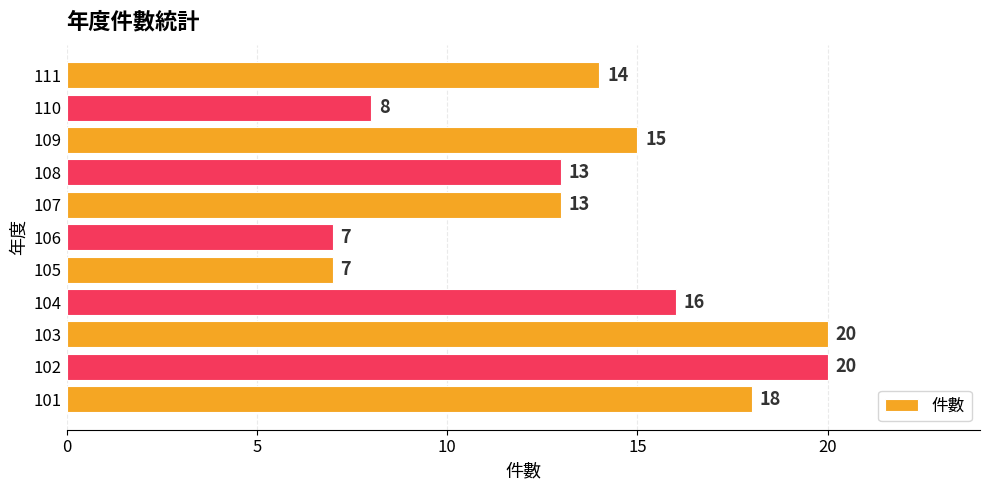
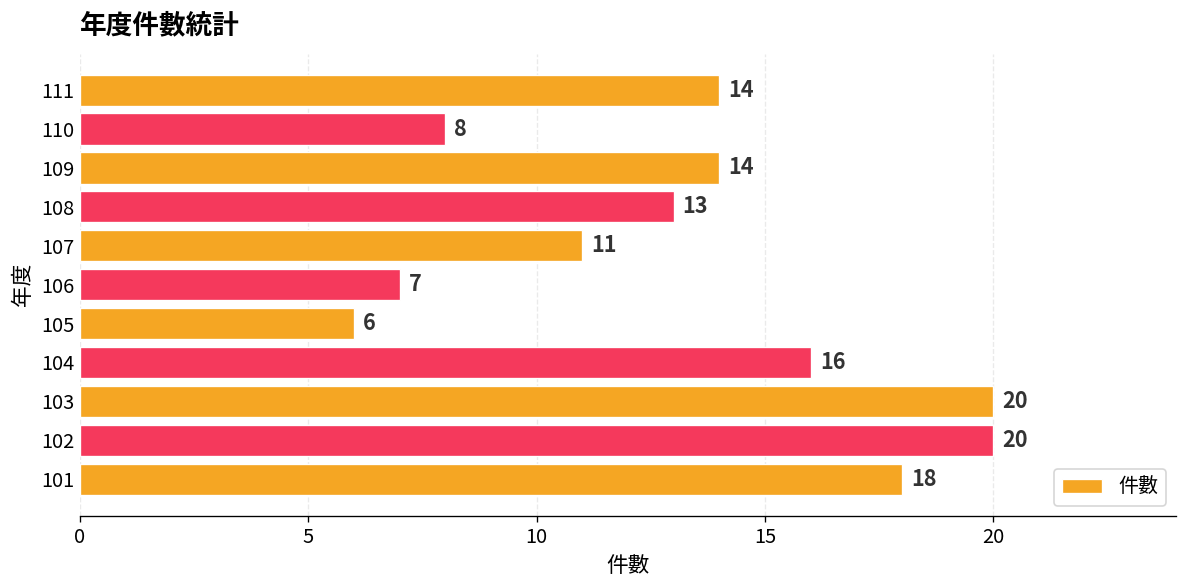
109: 15 -> 14
107: 13 -> 11
105: 7 -> 6
